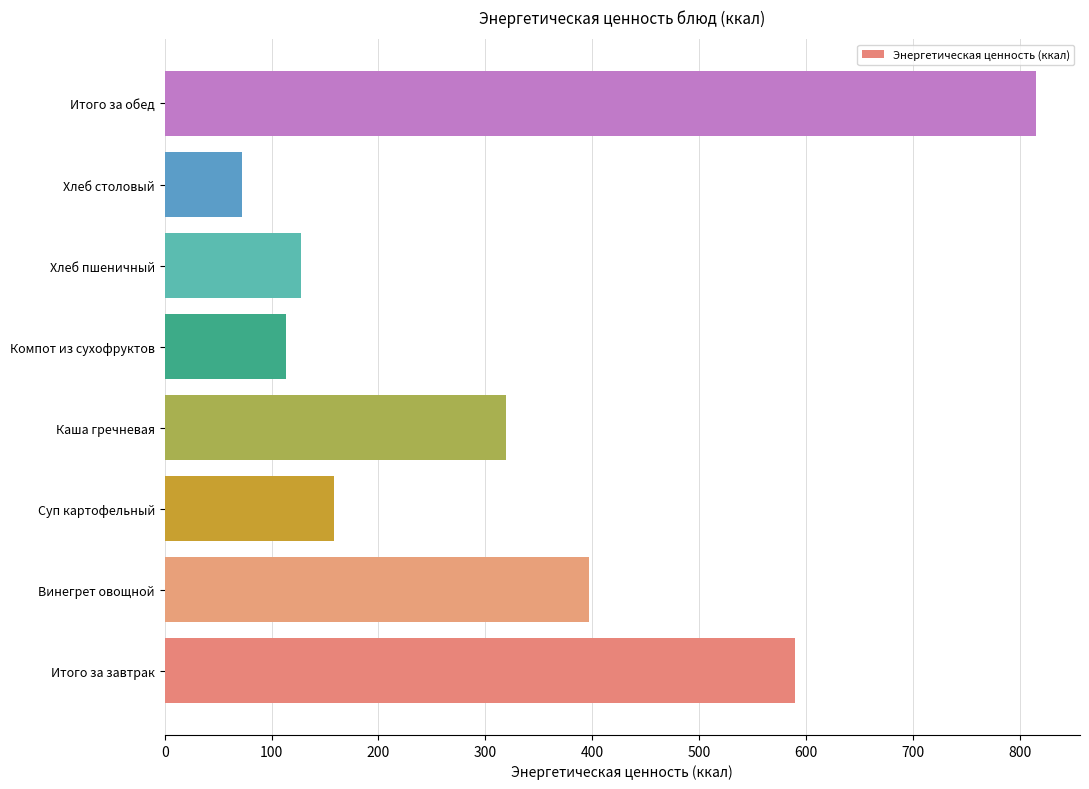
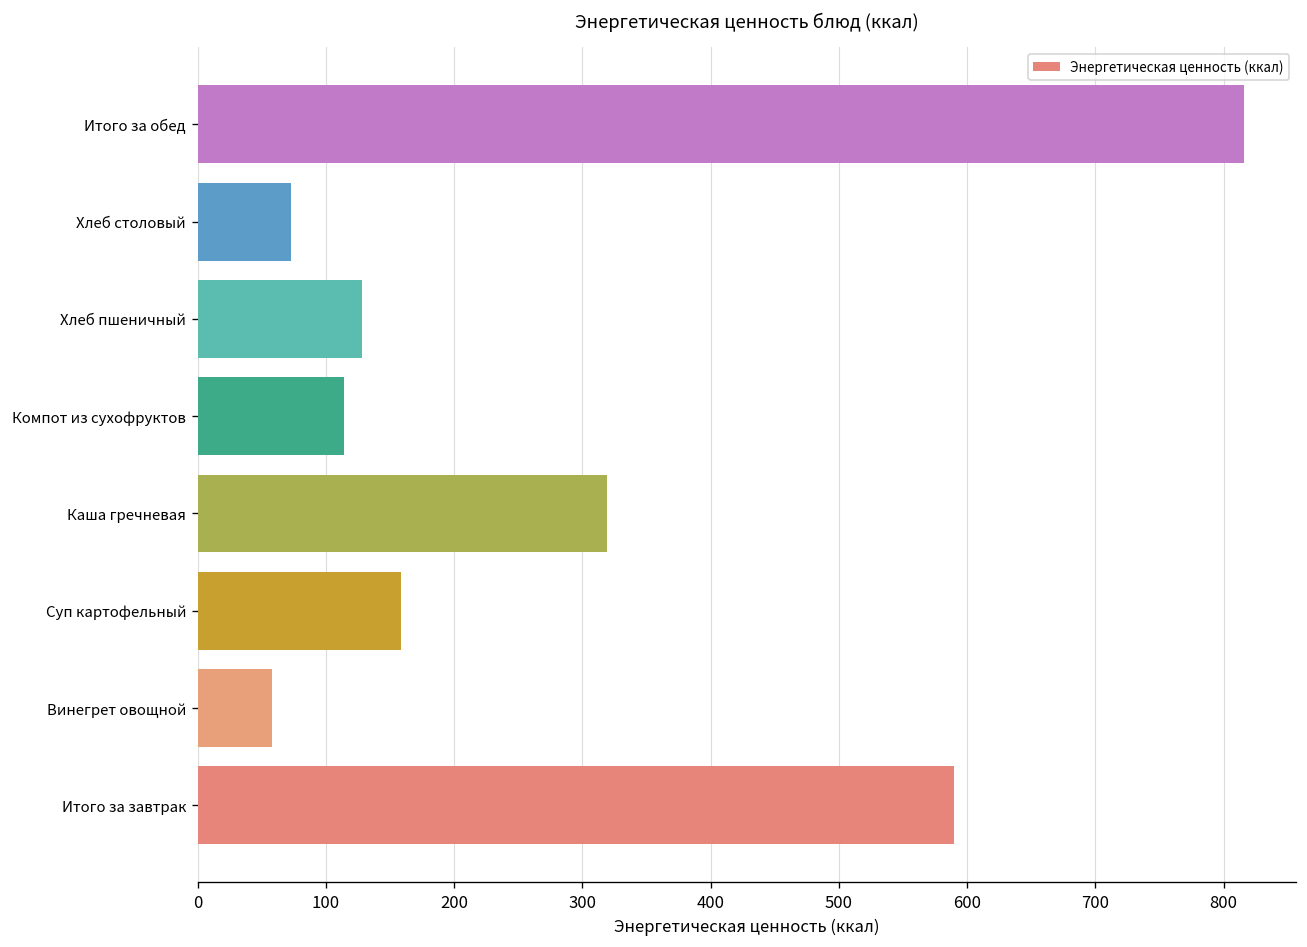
Винегрет овощной: 397 -> 58
